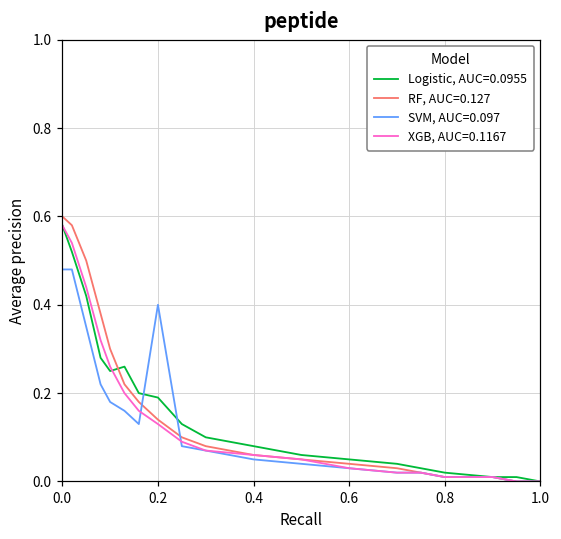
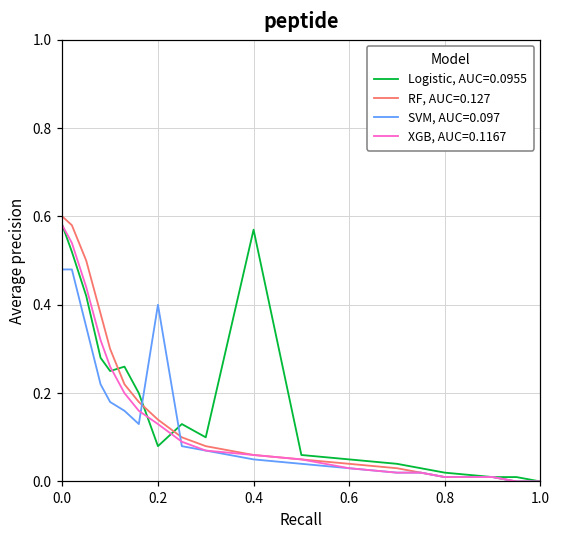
Logistic, AUC=0.0955, 0.2: 0.19 -> 0.08
Logistic, AUC=0.0955, 0.4: 0.08 -> 0.57
